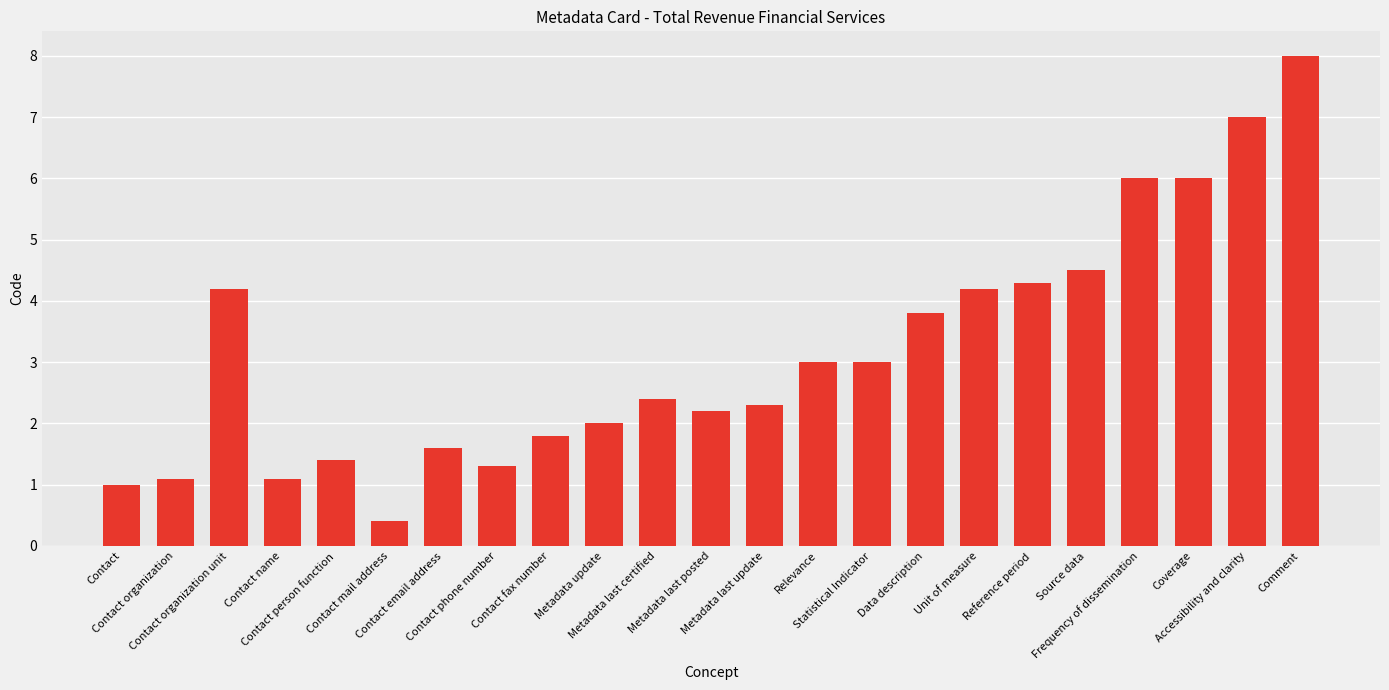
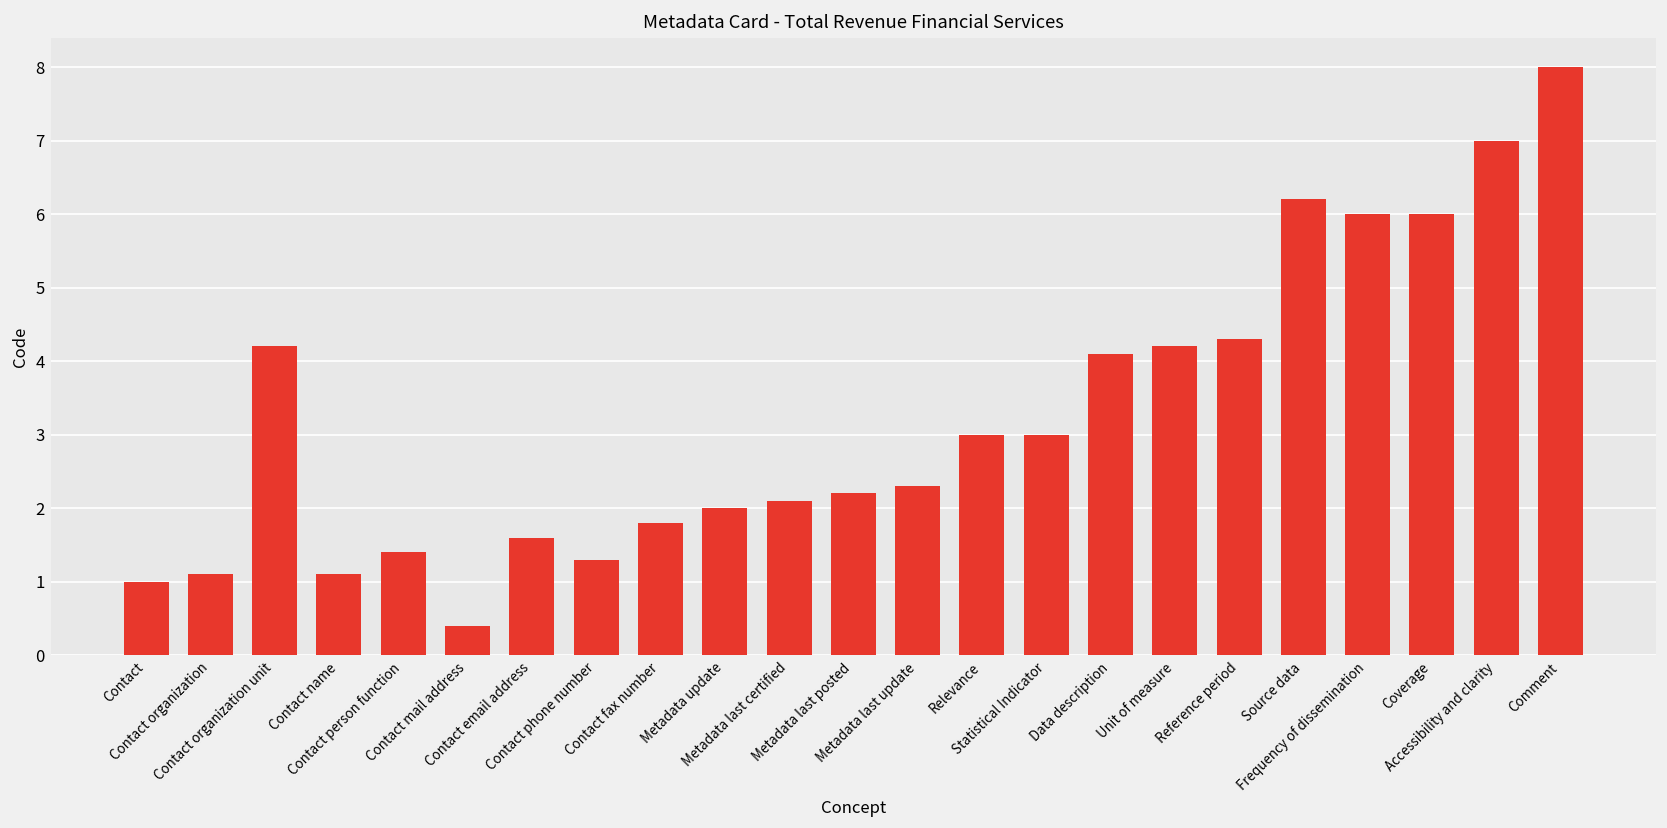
Metadata last certified: 2.4 -> 2.1
Data description: 3.8 -> 4.1
Source data: 4.5 -> 6.2
